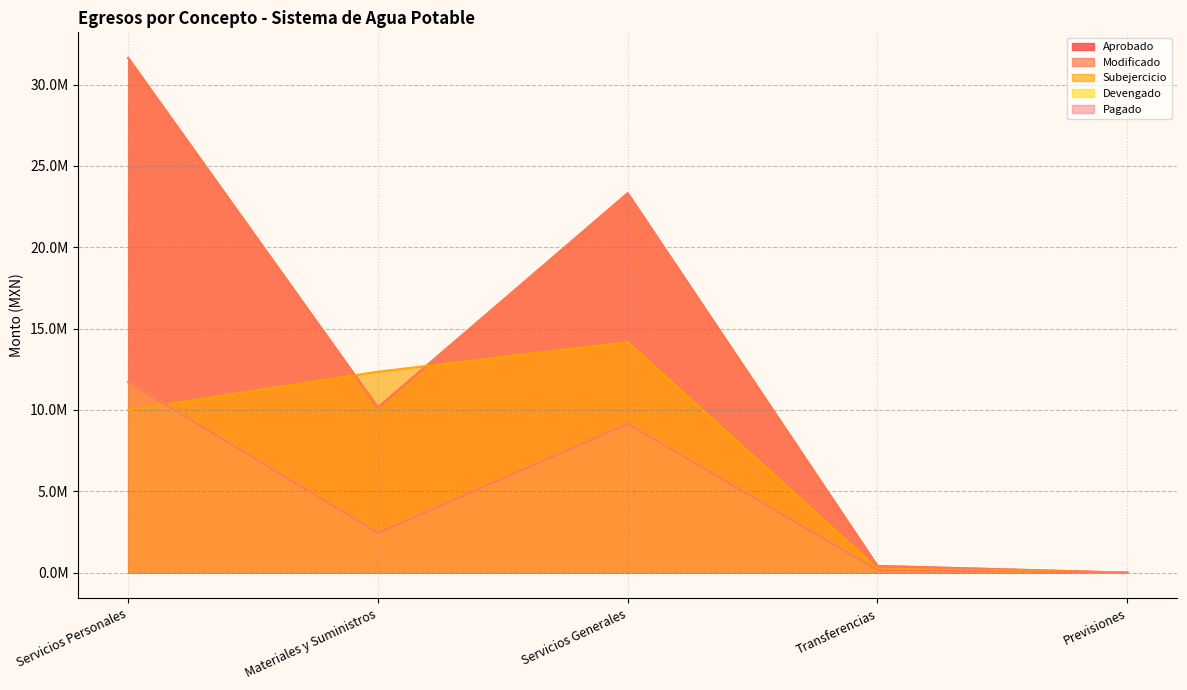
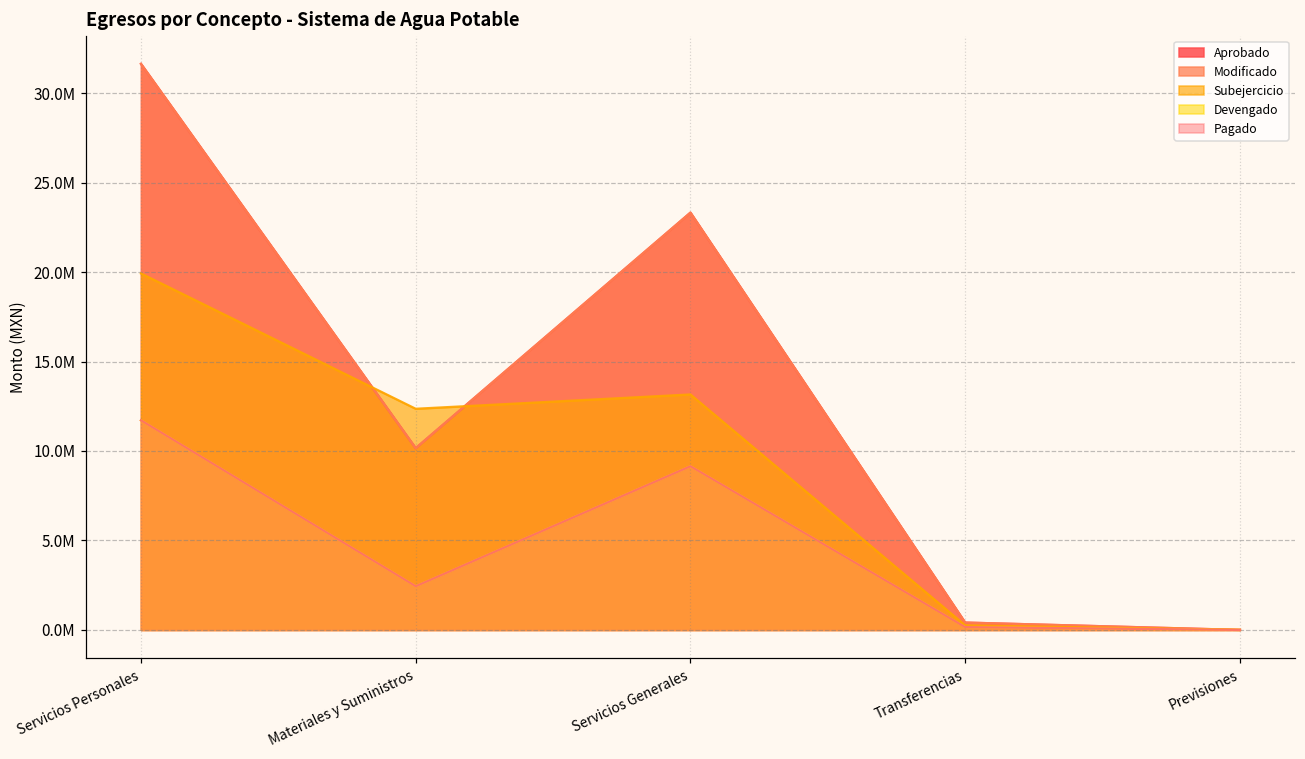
Subejercicio, Servicios Personales: 10000000 -> 19900000
Subejercicio, Servicios Generales: 14200000 -> 13200000
